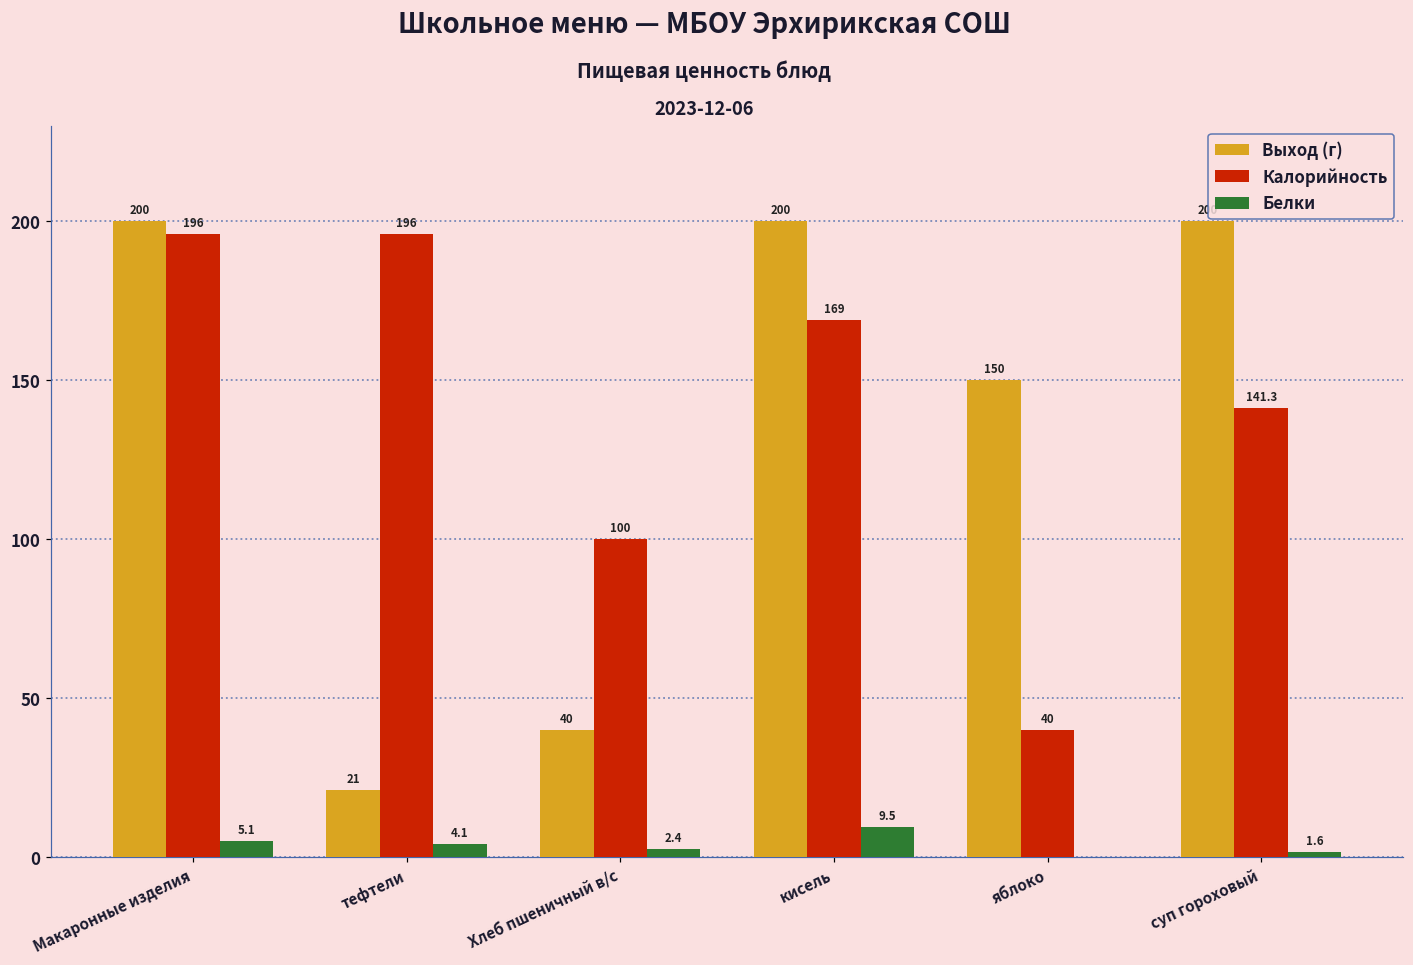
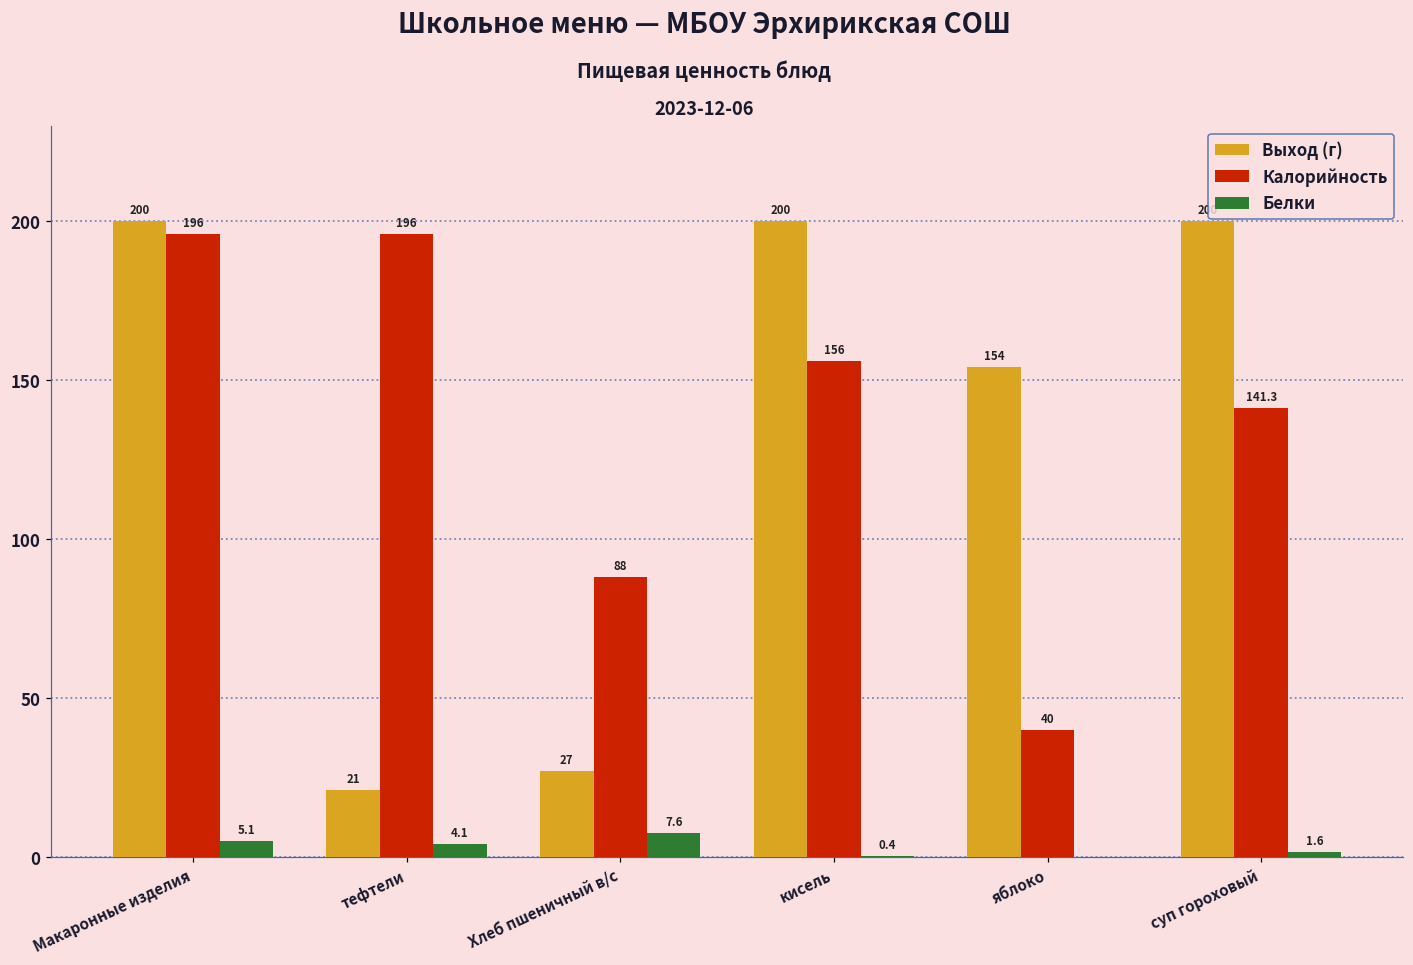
Выход (г), Хлеб пшеничный в/с: 40 -> 27
Калорийность, Хлеб пшеничный в/с: 100 -> 88
Белки, Хлеб пшеничный в/с: 2.4 -> 7.6
Калорийность, кисель: 169 -> 156
Белки, кисель: 9.5 -> 0.4
Выход (г), яблоко: 150 -> 154
